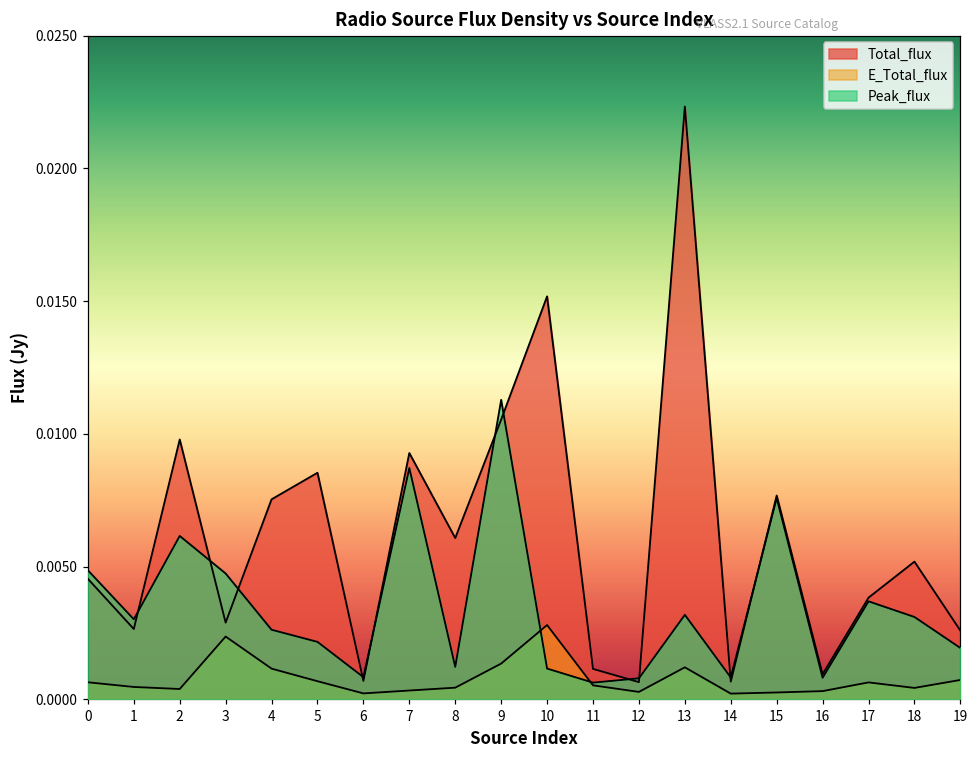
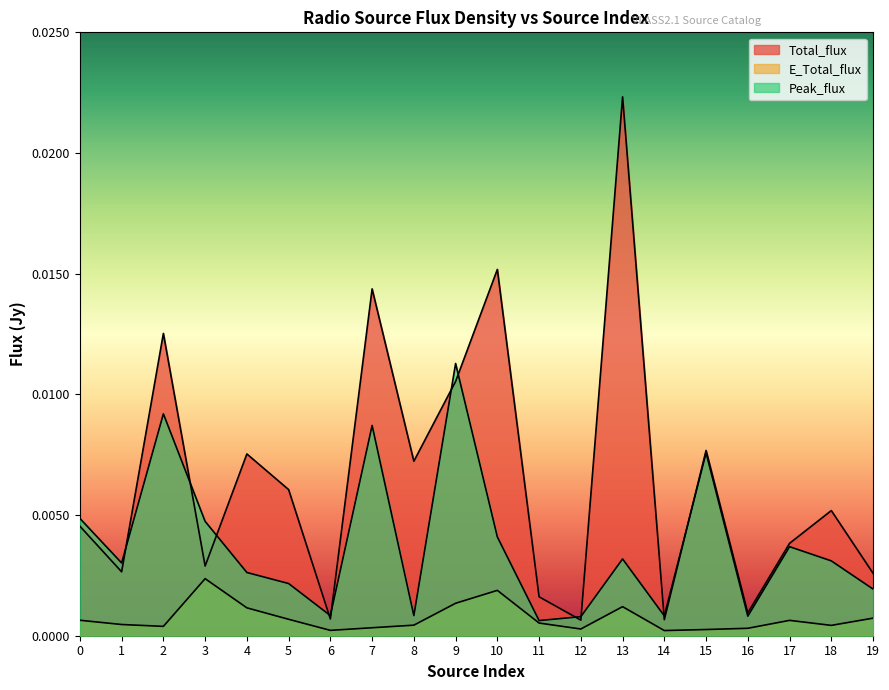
Total_flux, 2: 0.0098 -> 0.0125
Peak_flux, 2: 0.0062 -> 0.0092
Total_flux, 5: 0.0085 -> 0.0061
Total_flux, 7: 0.0093 -> 0.0144
Total_flux, 8: 0.0061 -> 0.0072
Peak_flux, 8: 0.0012 -> 0.0008
E_Total_flux, 10: 0.0028 -> 0.0019
Peak_flux, 10: 0.0012 -> 0.0041
Total_flux, 11: 0.0011 -> 0.0016
